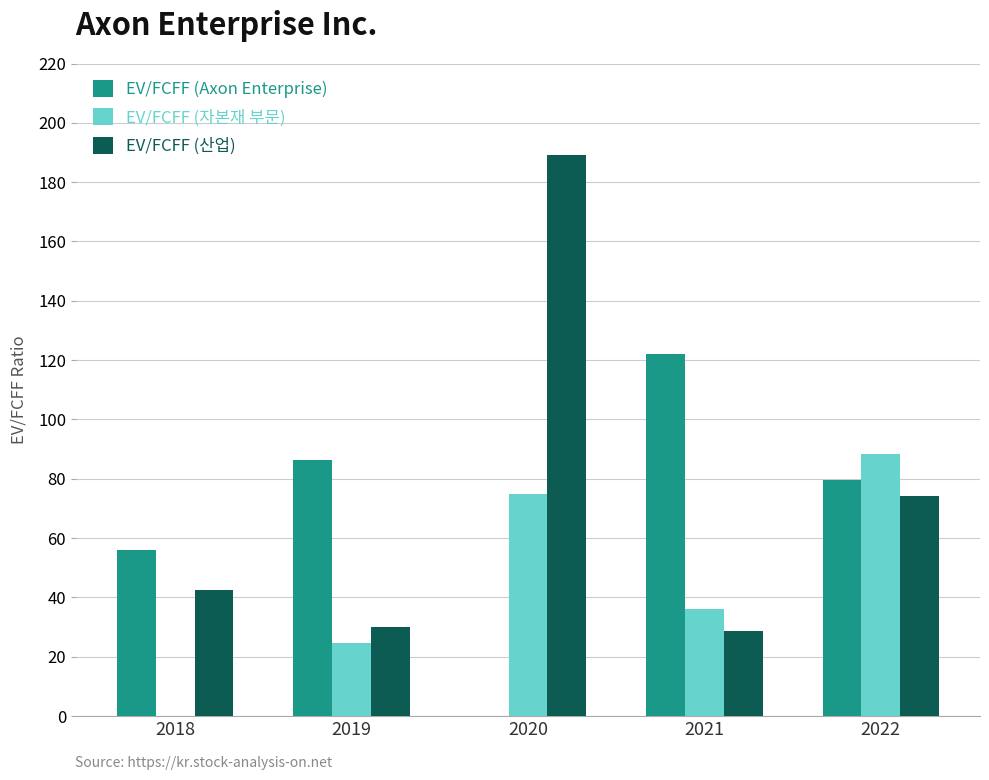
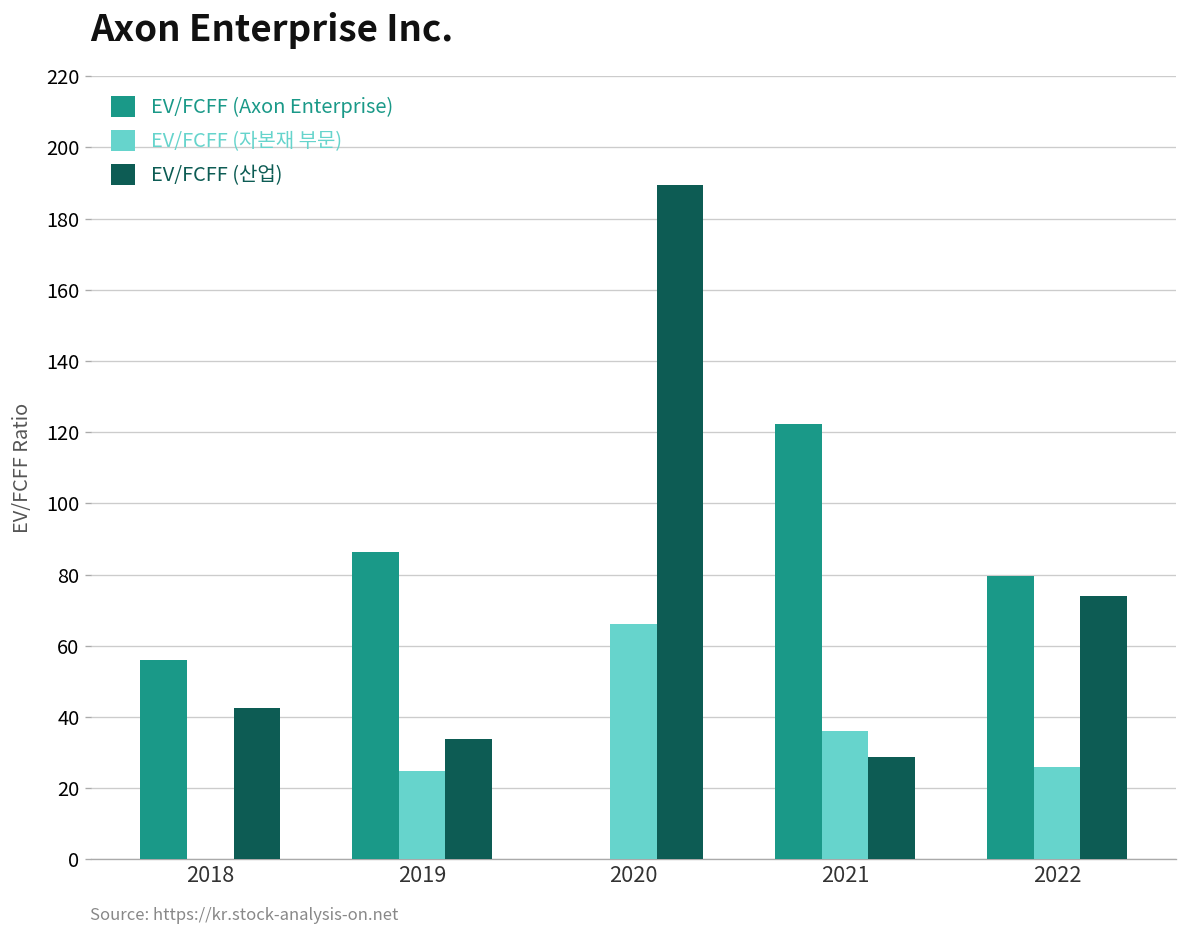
EV/FCFF (산업), 2019: 30 -> 34
EV/FCFF (자본재 부문), 2020: 75 -> 66
EV/FCFF (자본재 부문), 2022: 88 -> 26
